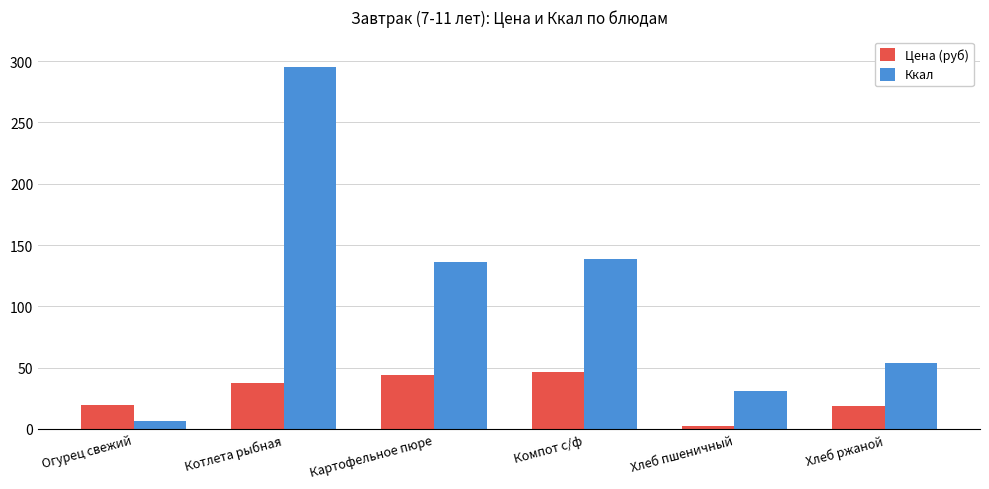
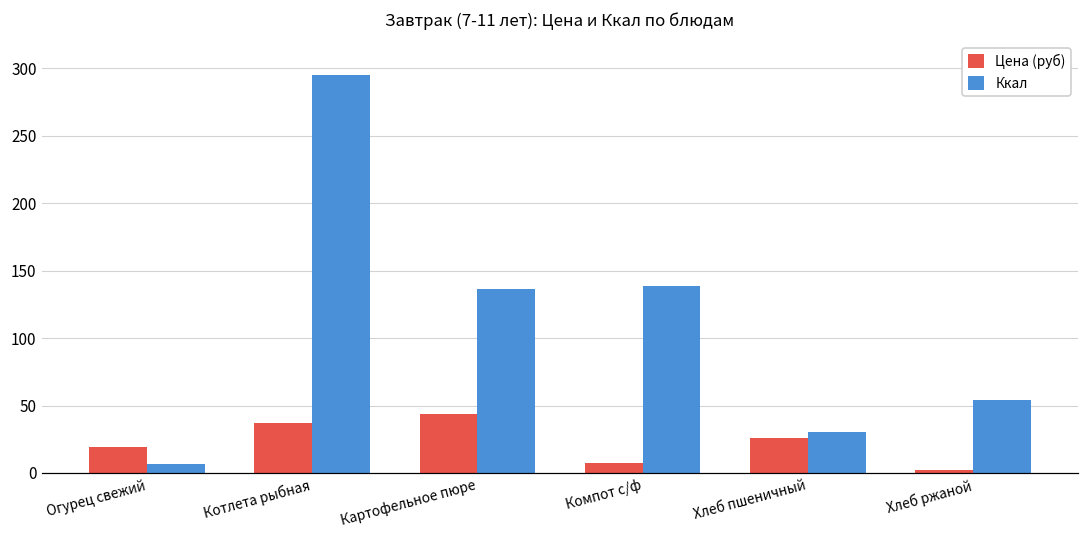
Цена (руб), Компот с/ф: 46 -> 8
Цена (руб), Хлеб пшеничный: 2 -> 26
Цена (руб), Хлеб ржаной: 18 -> 2
